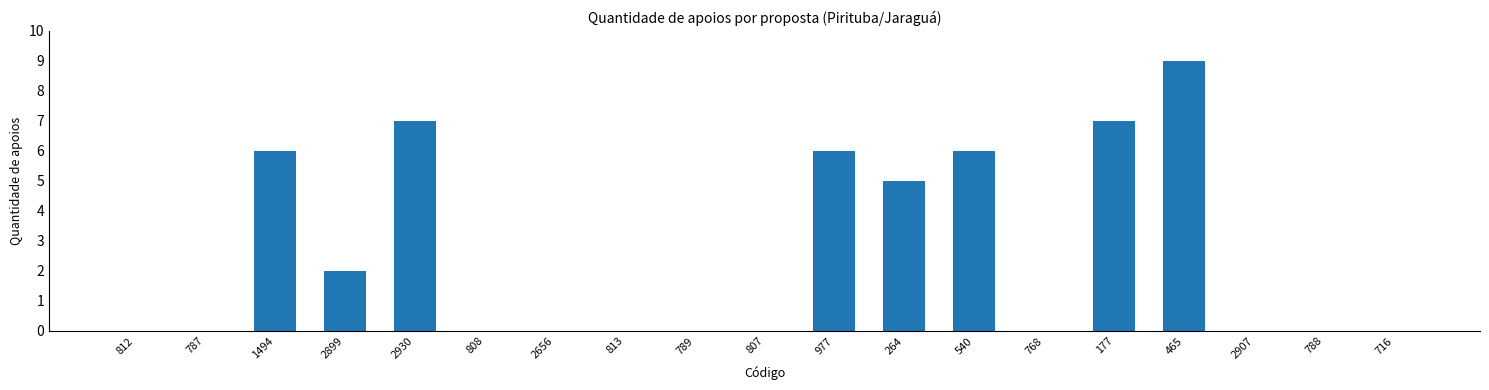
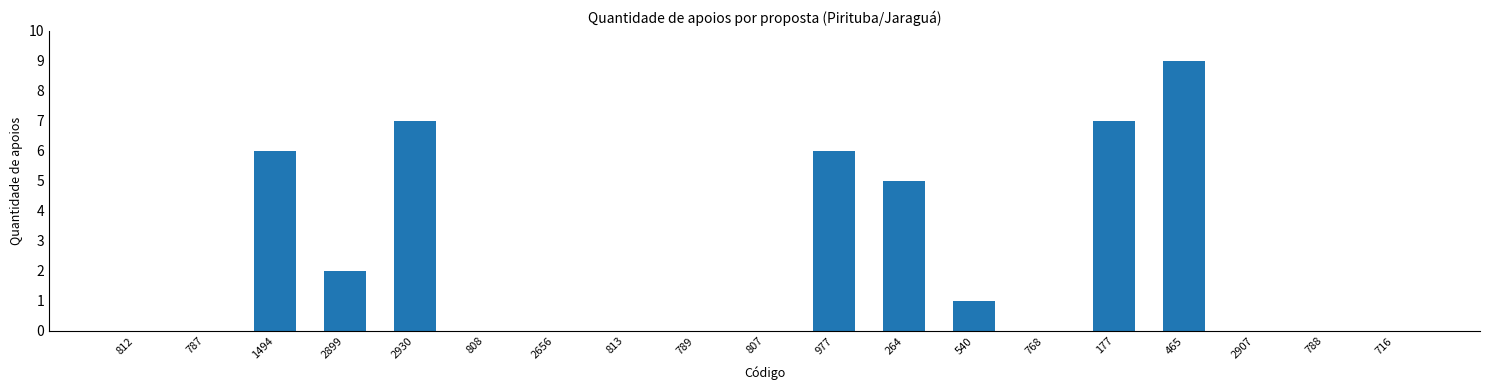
540: 6 -> 1
